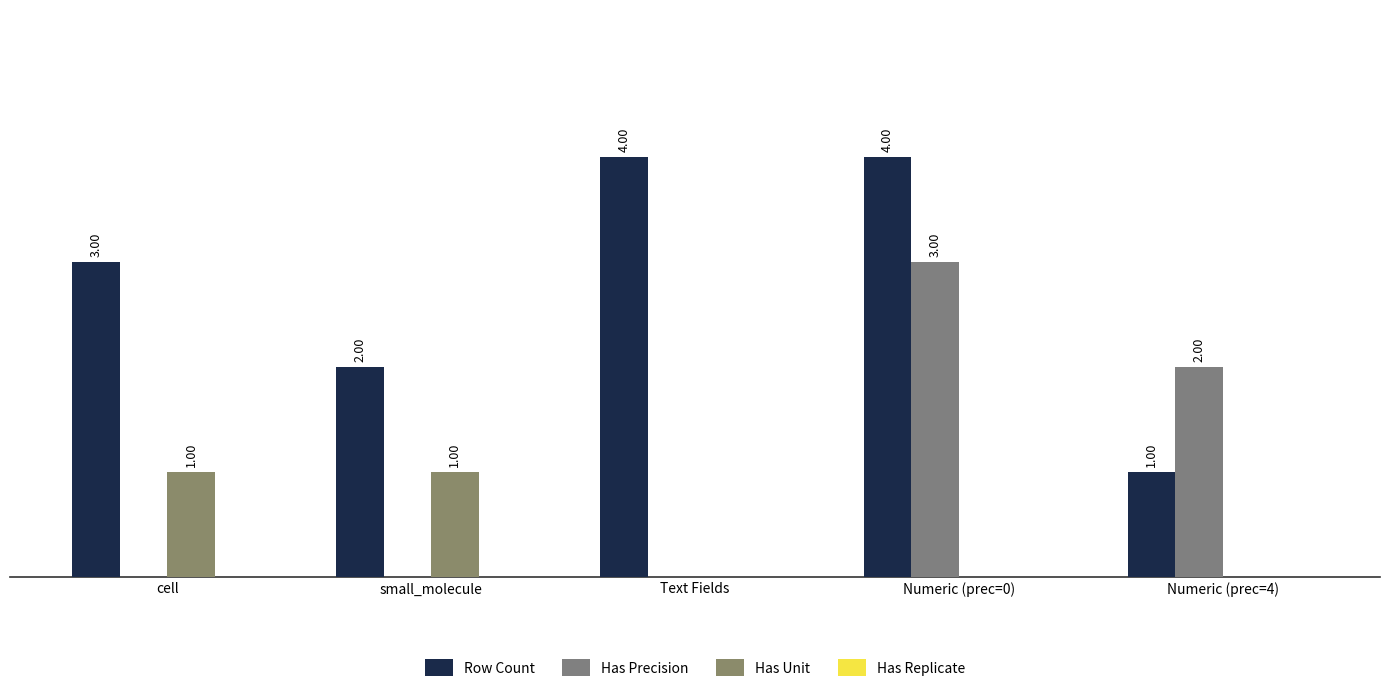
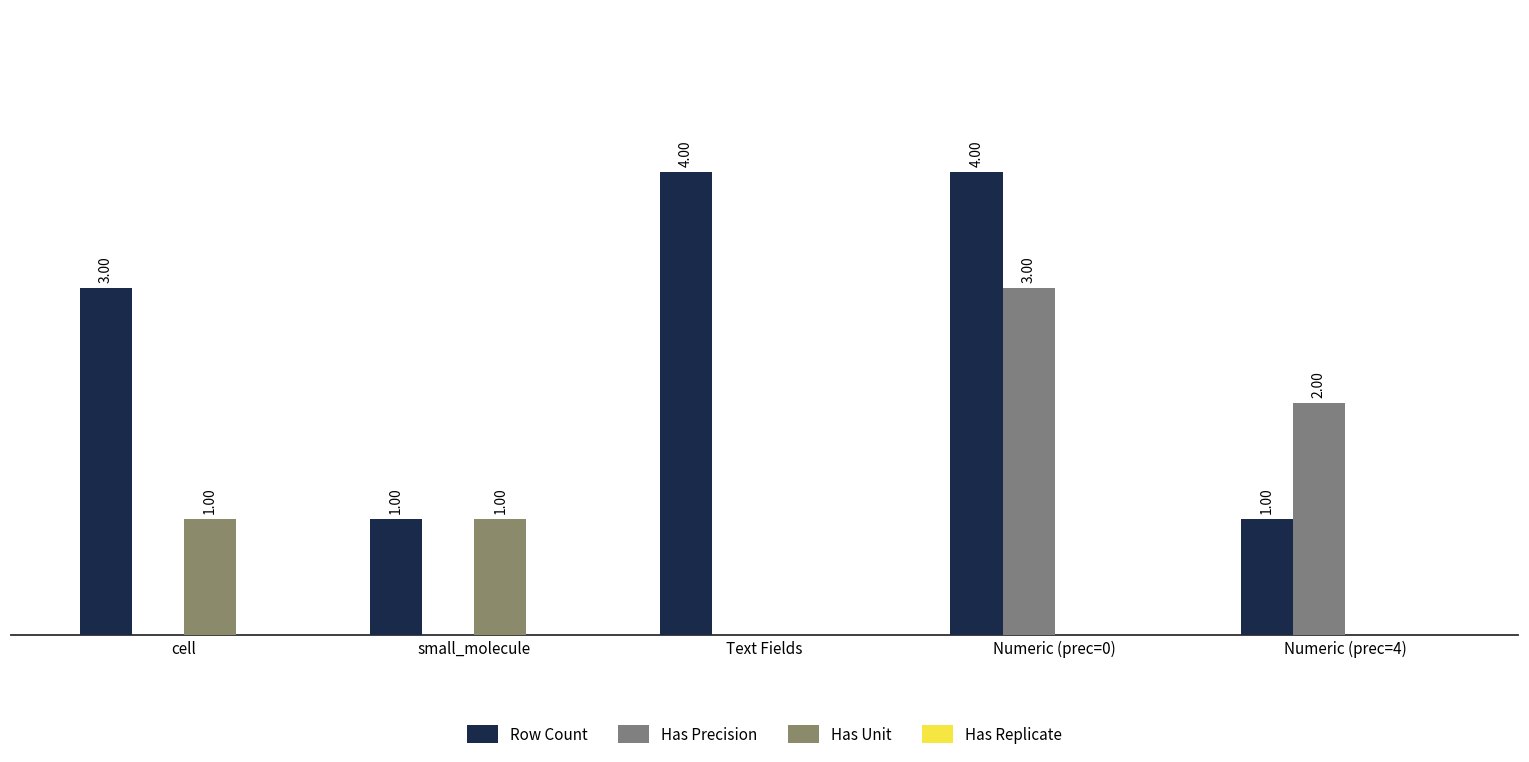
Row Count, small_molecule: 2.00 -> 1.00
